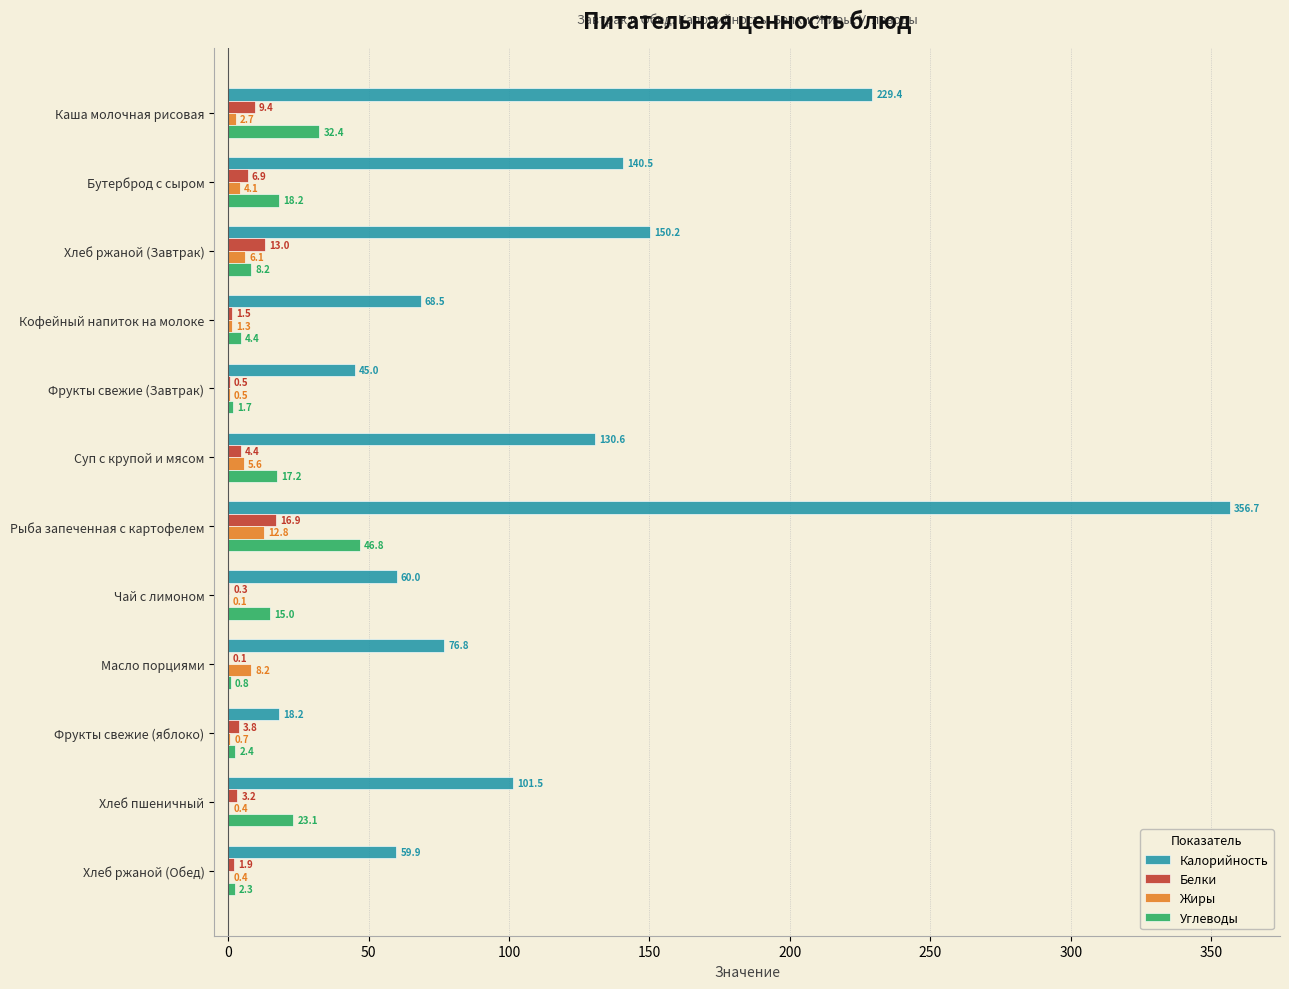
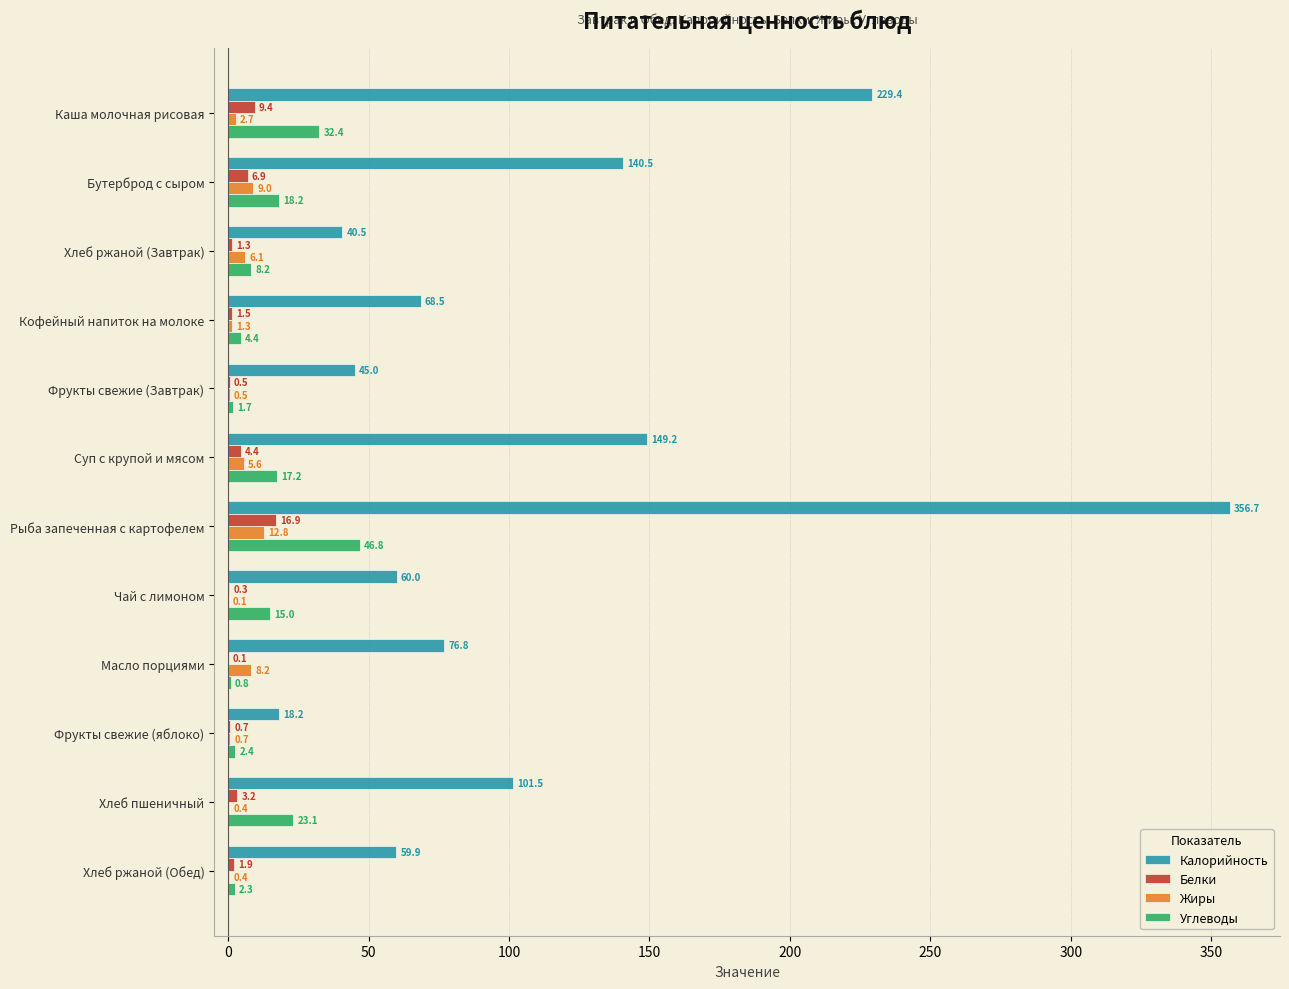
Жиры, Бутерброд с сыром: 4.1 -> 9.0
Калорийность, Хлеб ржаной (Завтрак): 150.2 -> 40.5
Белки, Хлеб ржаной (Завтрак): 13.0 -> 1.3
Калорийность, Суп с крупой и мясом: 130.6 -> 149.2
Белки, Фрукты свежие (яблоко): 3.8 -> 0.7
